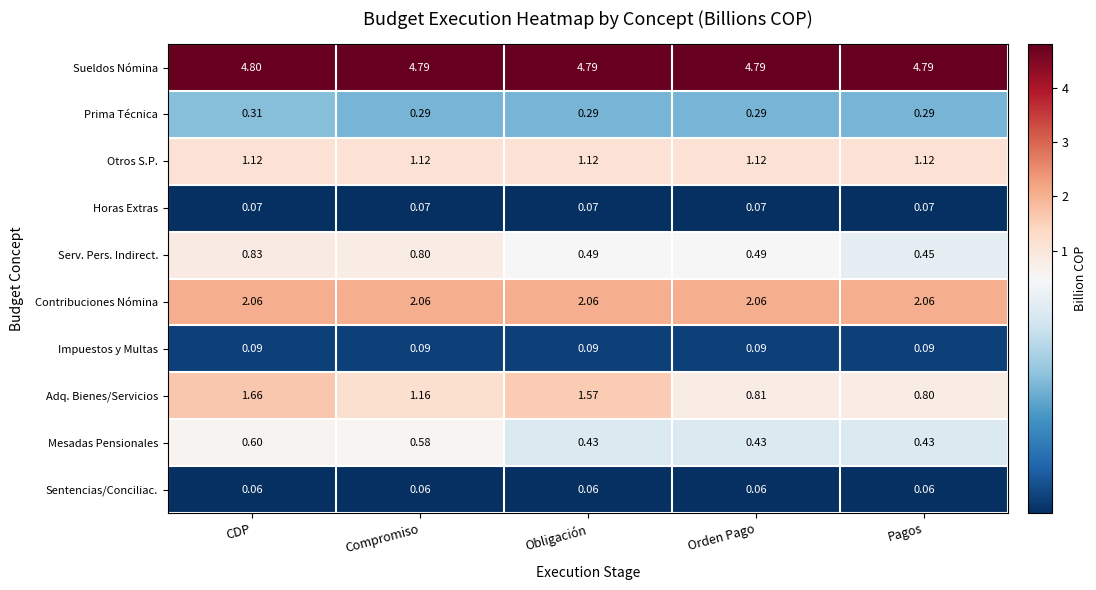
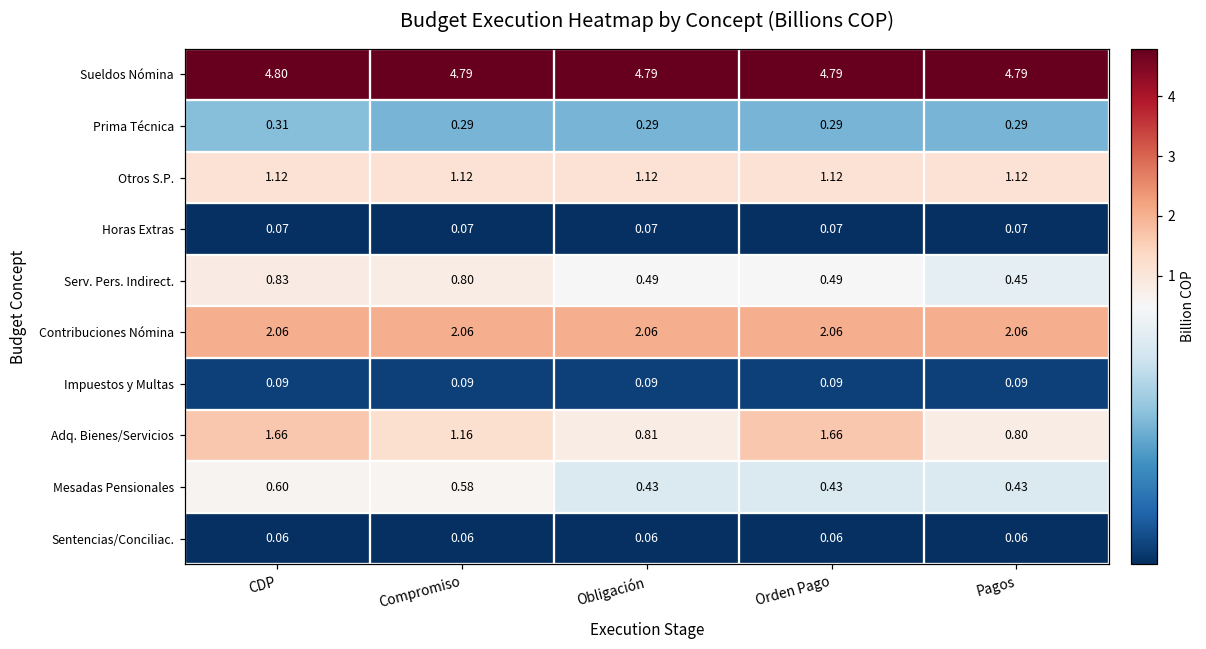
Adq. Bienes/Servicios, Obligación: 1.57 -> 0.81
Adq. Bienes/Servicios, Orden Pago: 0.81 -> 1.66
